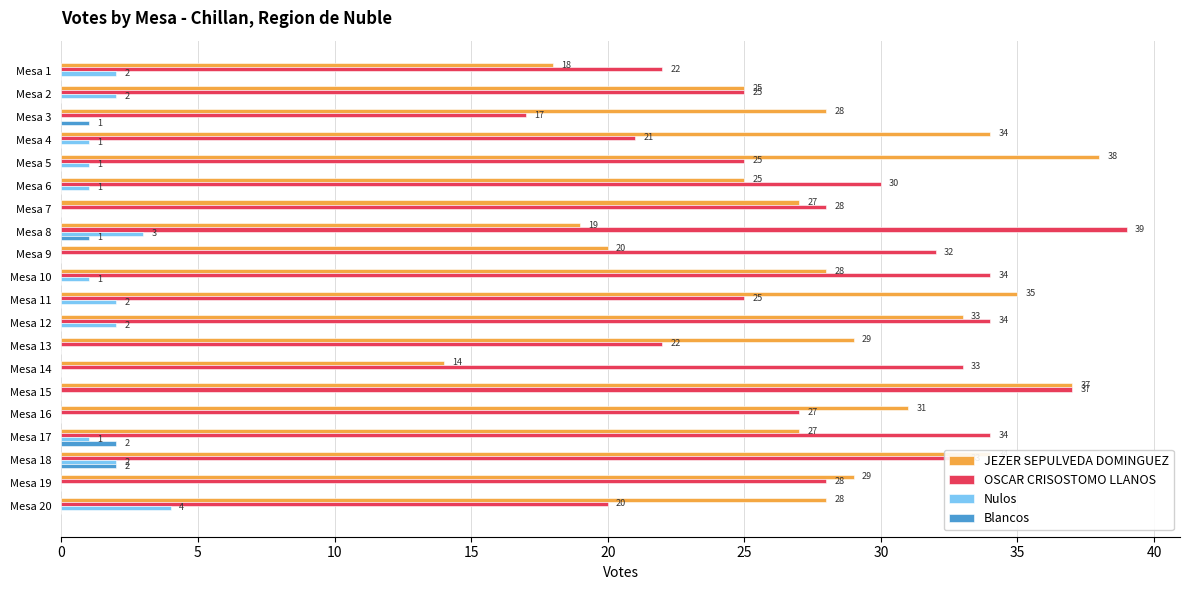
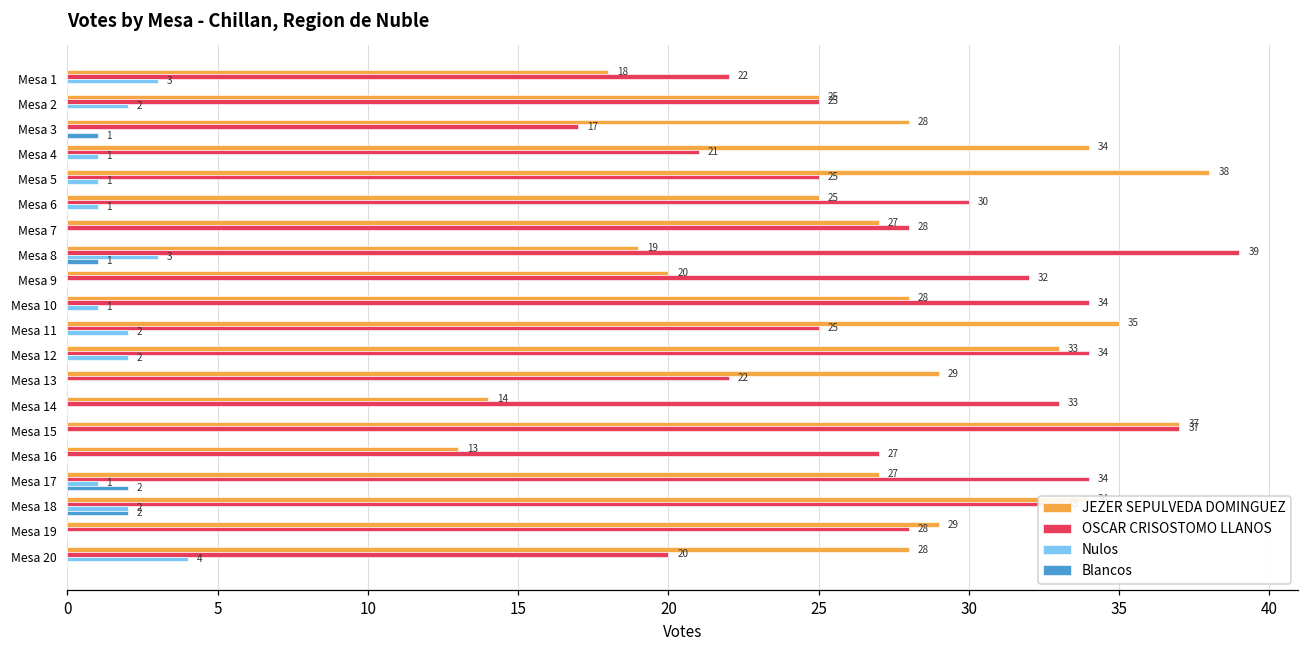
Nulos, Mesa 1: 2 -> 3
JEZER SEPULVEDA DOMINGUEZ, Mesa 16: 31 -> 13
